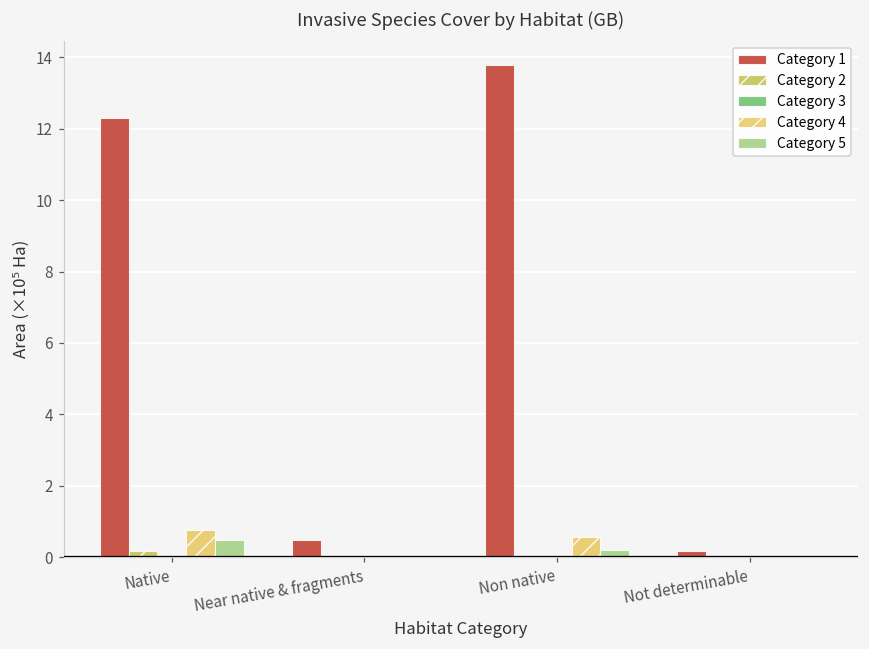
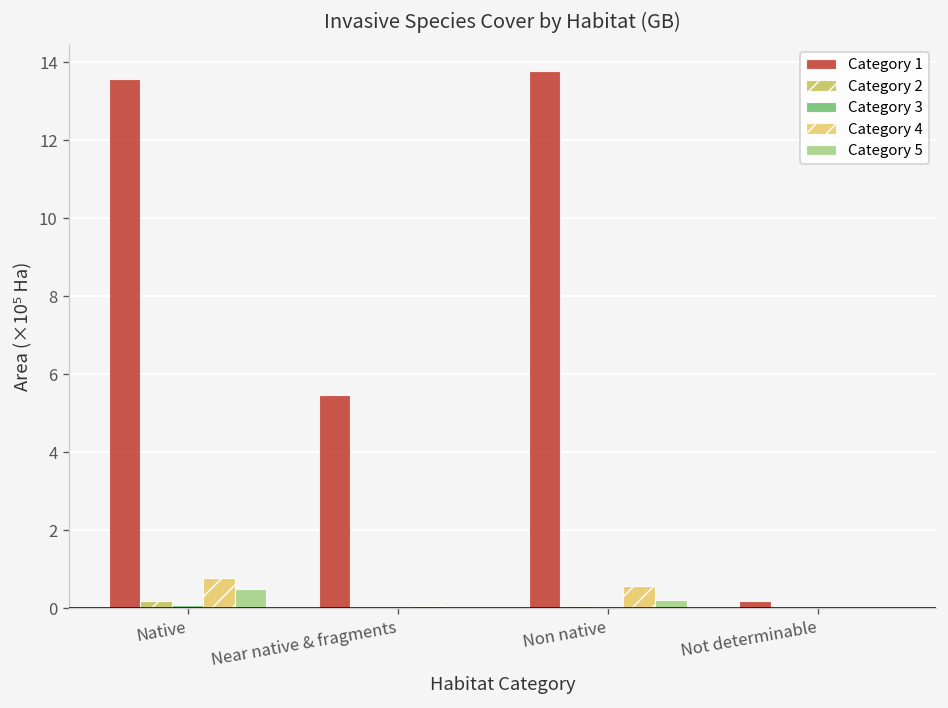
Category 1, Native: 12.3 -> 13.6
Category 1, Near native & fragments: 0.5 -> 5.5
